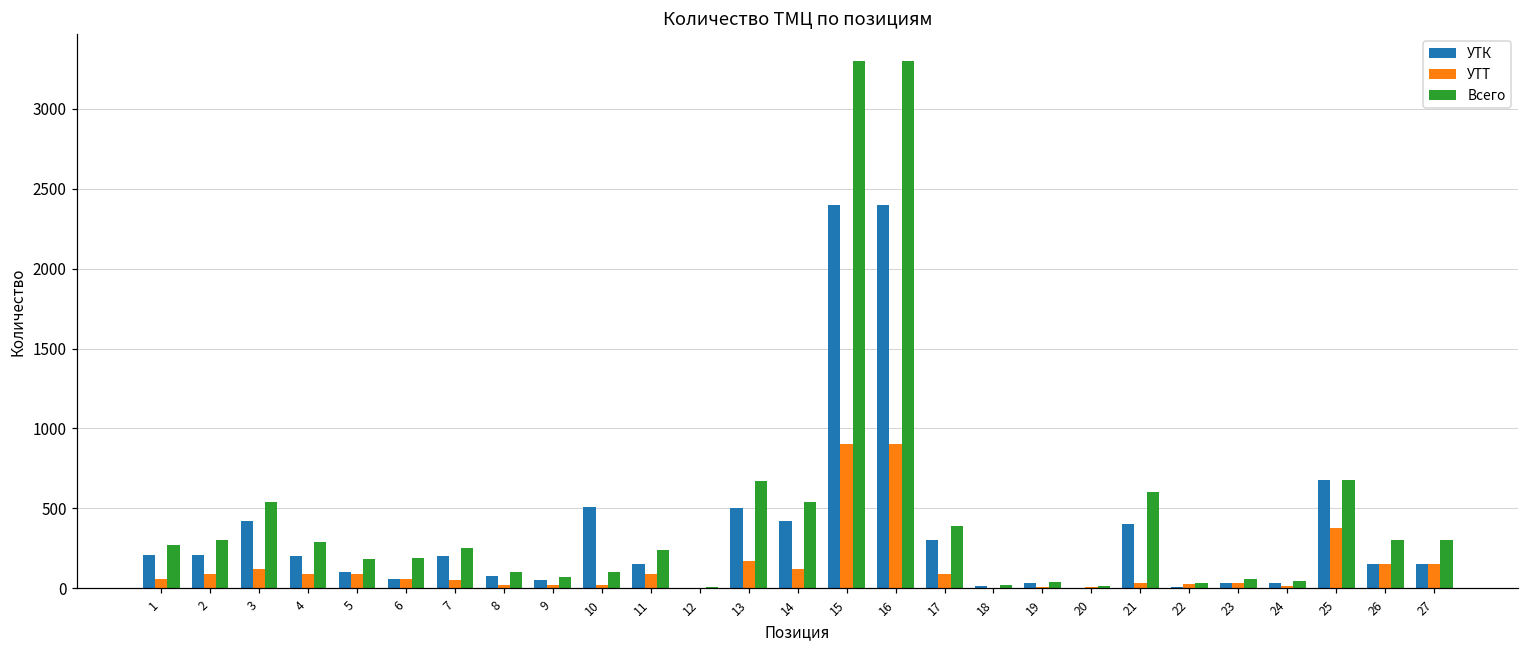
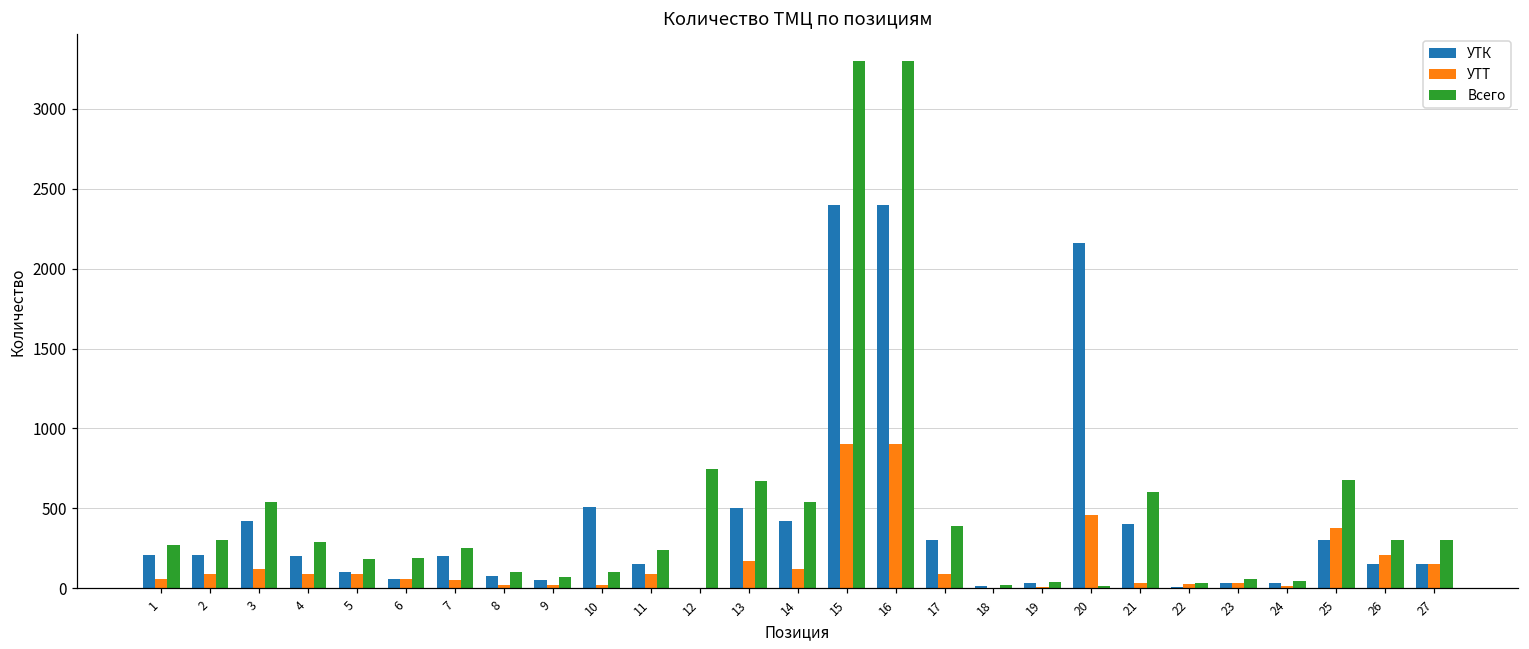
Всего, 12: 10 -> 750
УТК, 20: 0 -> 2160
УТТ, 20: 10 -> 460
УТК, 25: 680 -> 300
УТТ, 26: 150 -> 210
